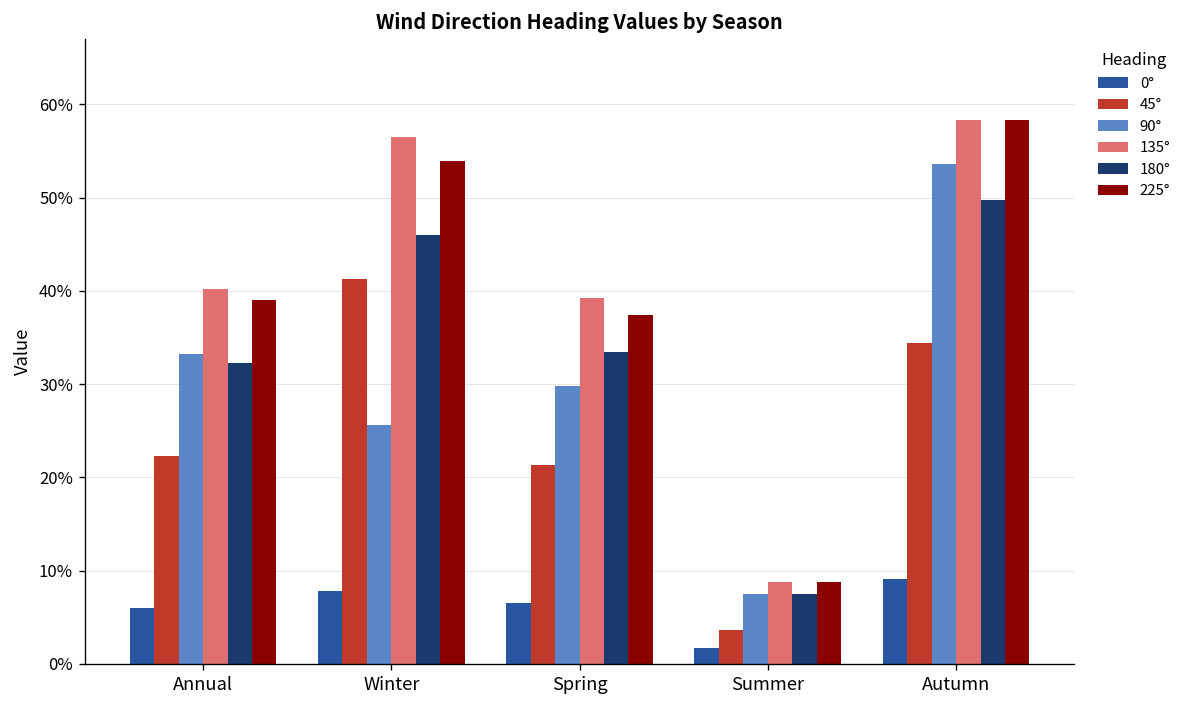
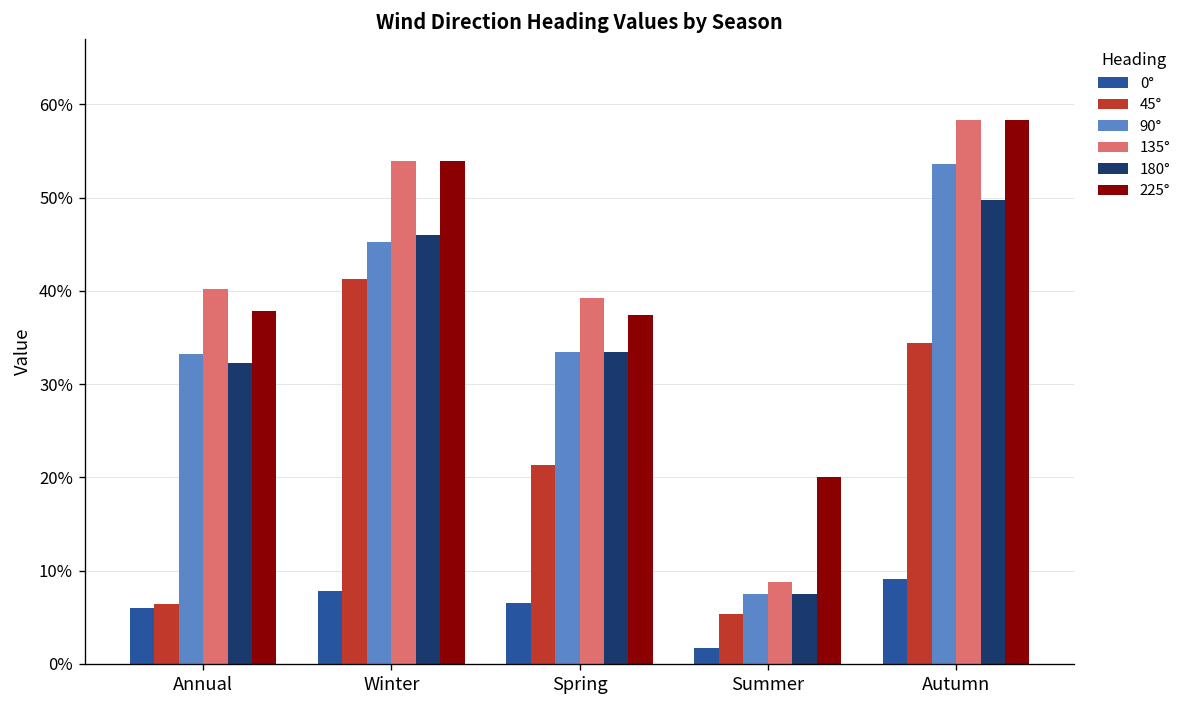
45°, Annual: 22% -> 6%
225°, Annual: 39% -> 38%
90°, Winter: 26% -> 45%
135°, Winter: 56% -> 54%
90°, Spring: 30% -> 33%
45°, Summer: 4% -> 5%
225°, Summer: 9% -> 20%
